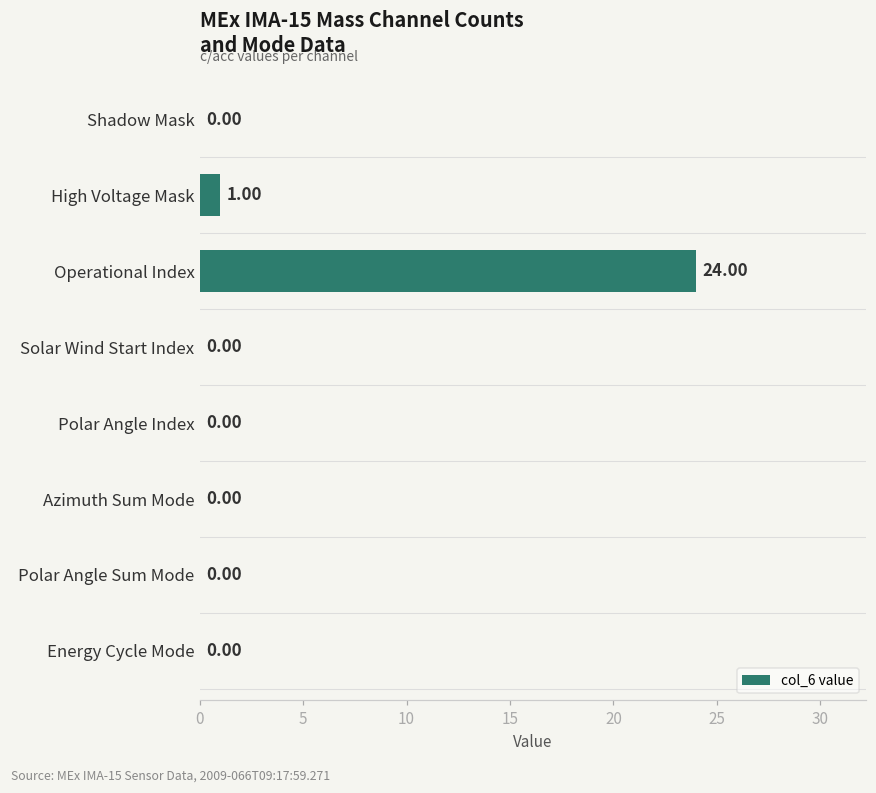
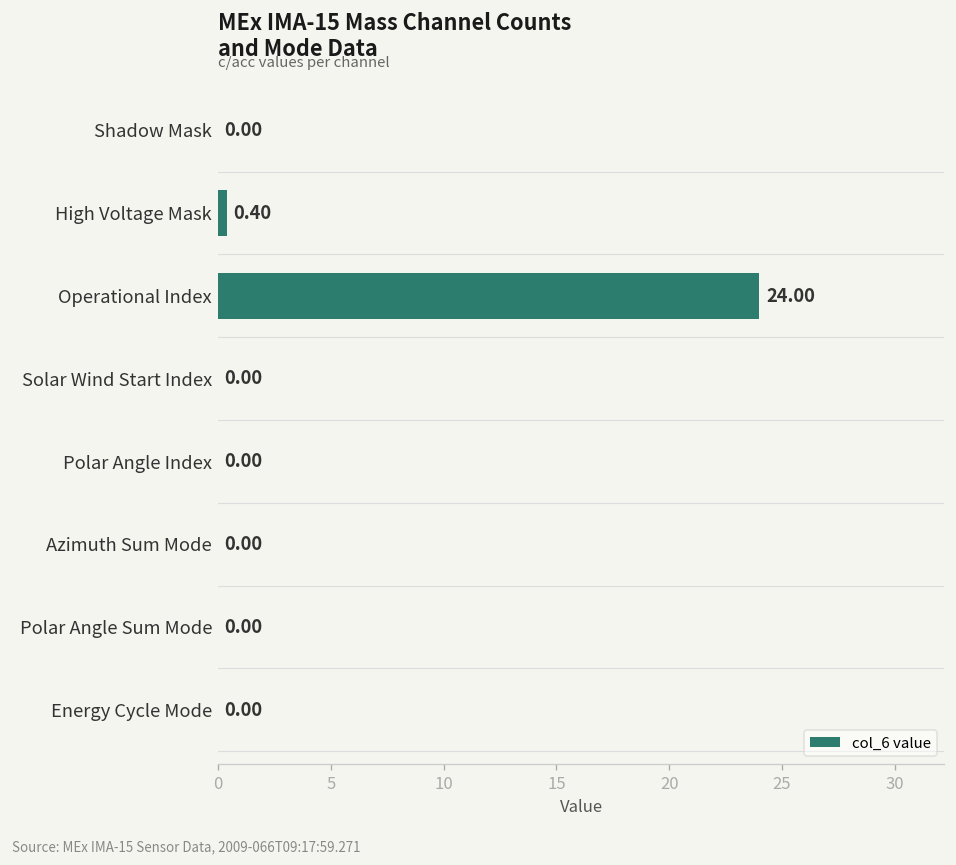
High Voltage Mask: 1.00 -> 0.40
